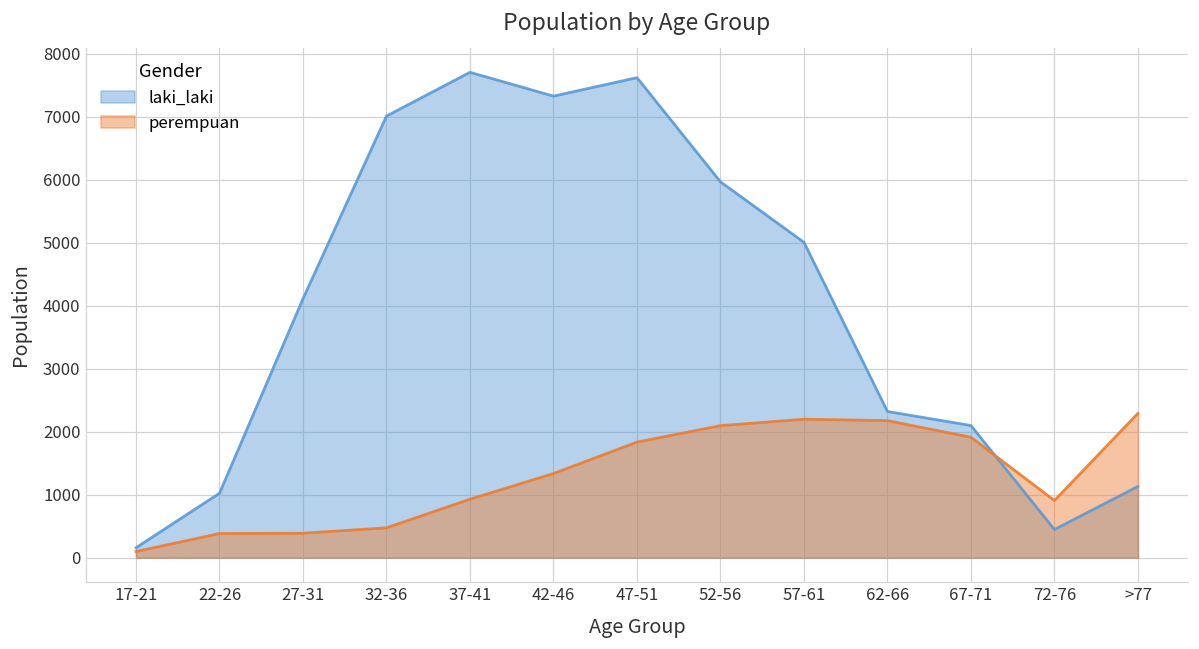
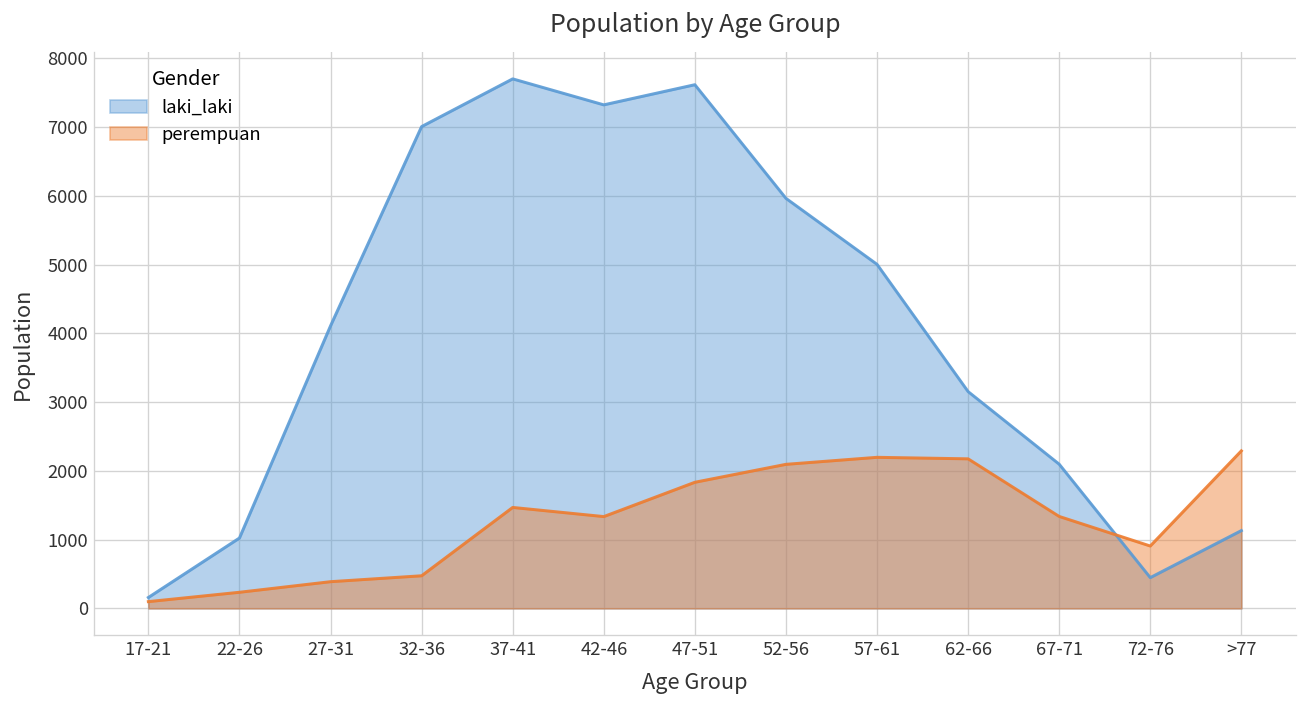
perempuan, 22-26: 400 -> 200
perempuan, 37-41: 900 -> 1500
laki_laki, 62-66: 2300 -> 3200
perempuan, 67-71: 1900 -> 1300
